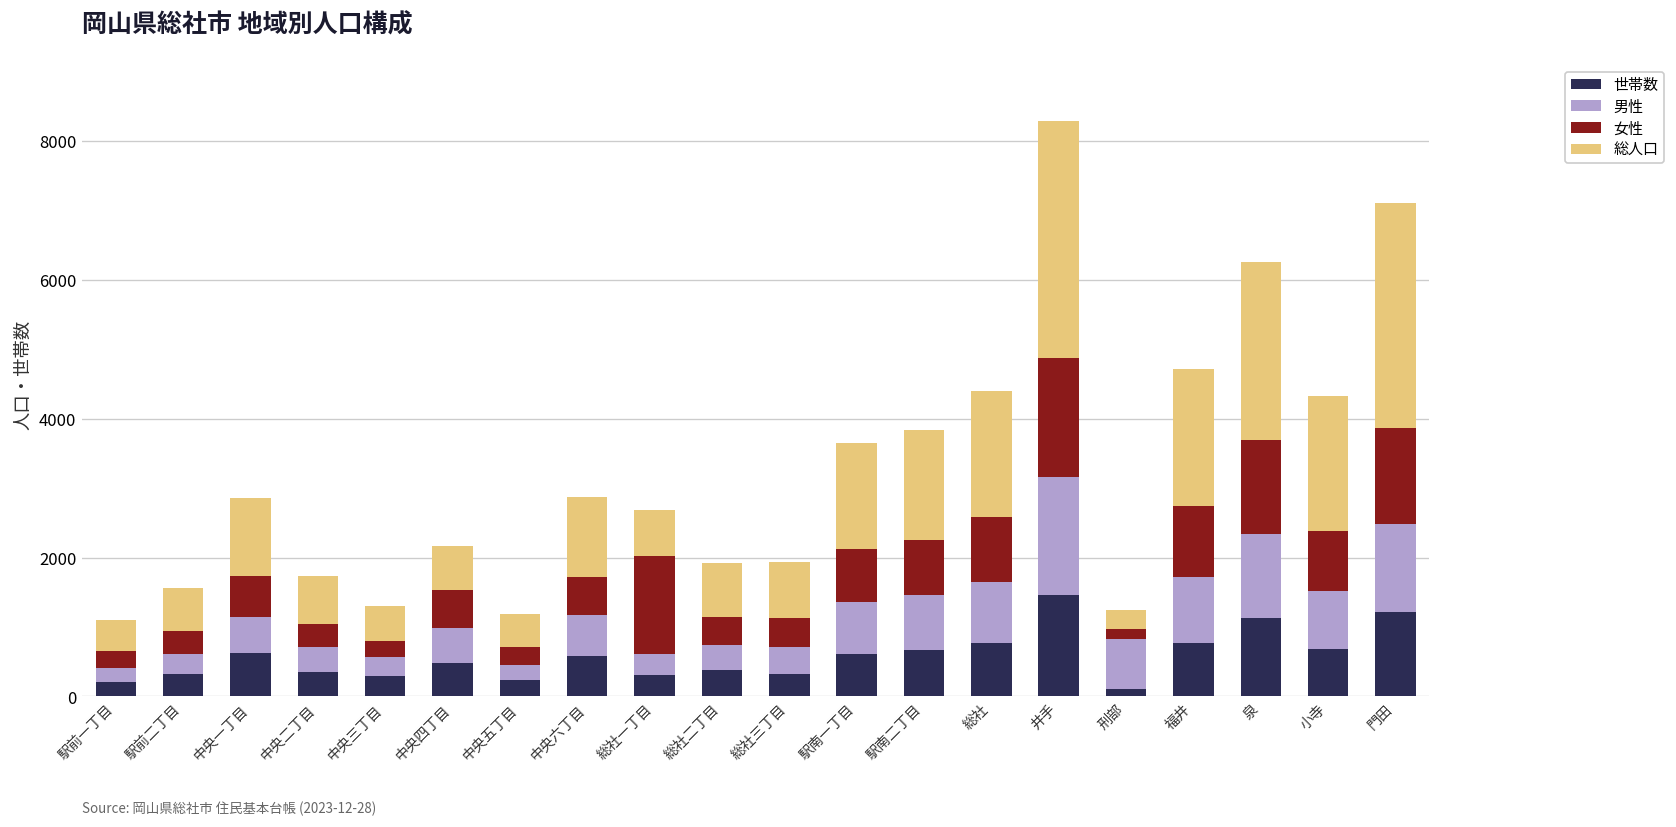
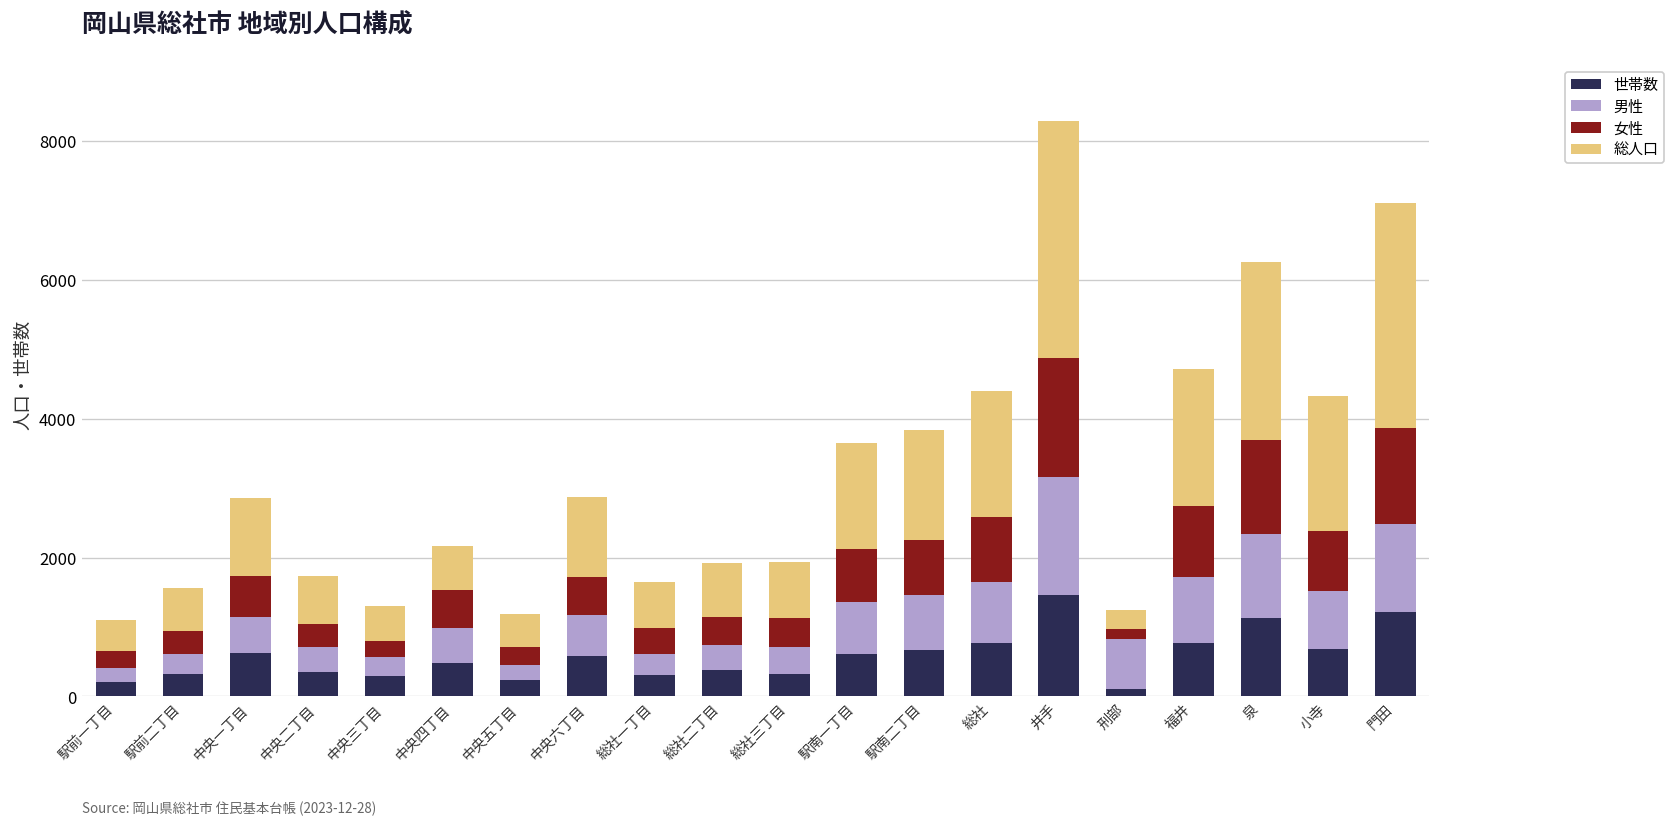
女性, 総社一丁目: 1400 -> 400
